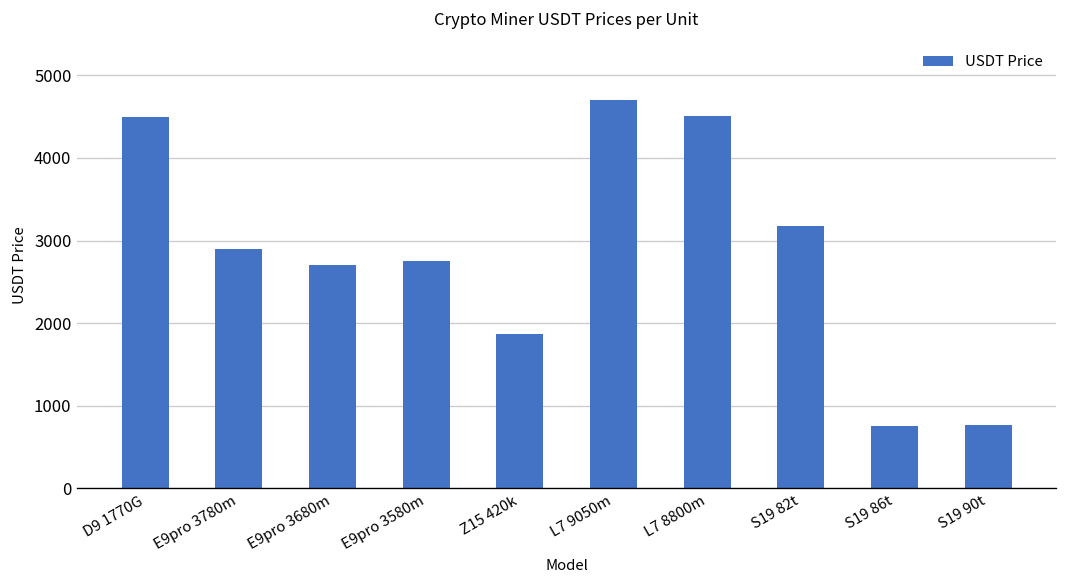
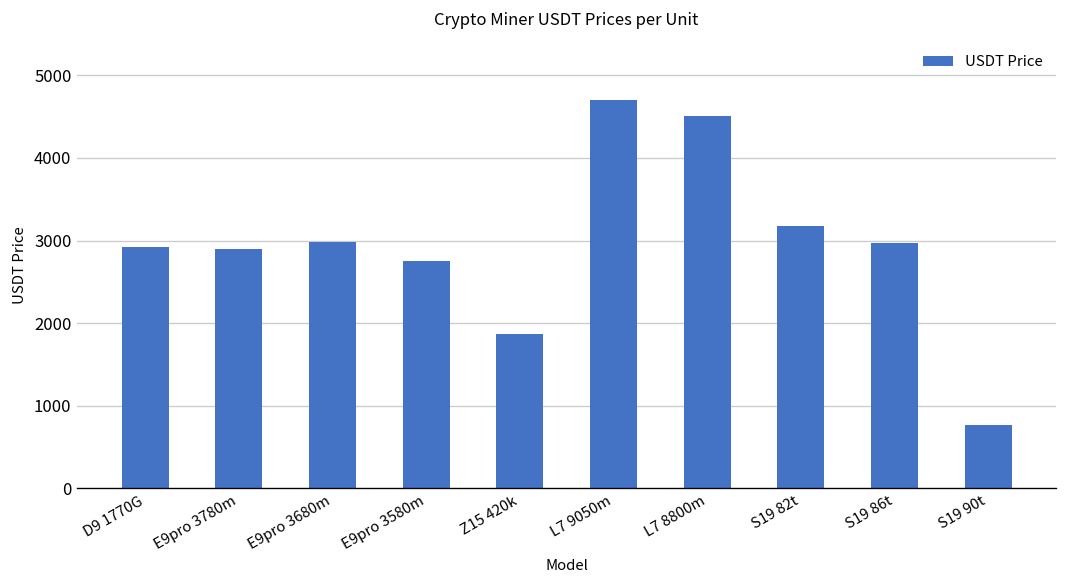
D9 1770G: 4500 -> 2900
E9pro 3680m: 2700 -> 3000
S19 86t: 800 -> 3000
